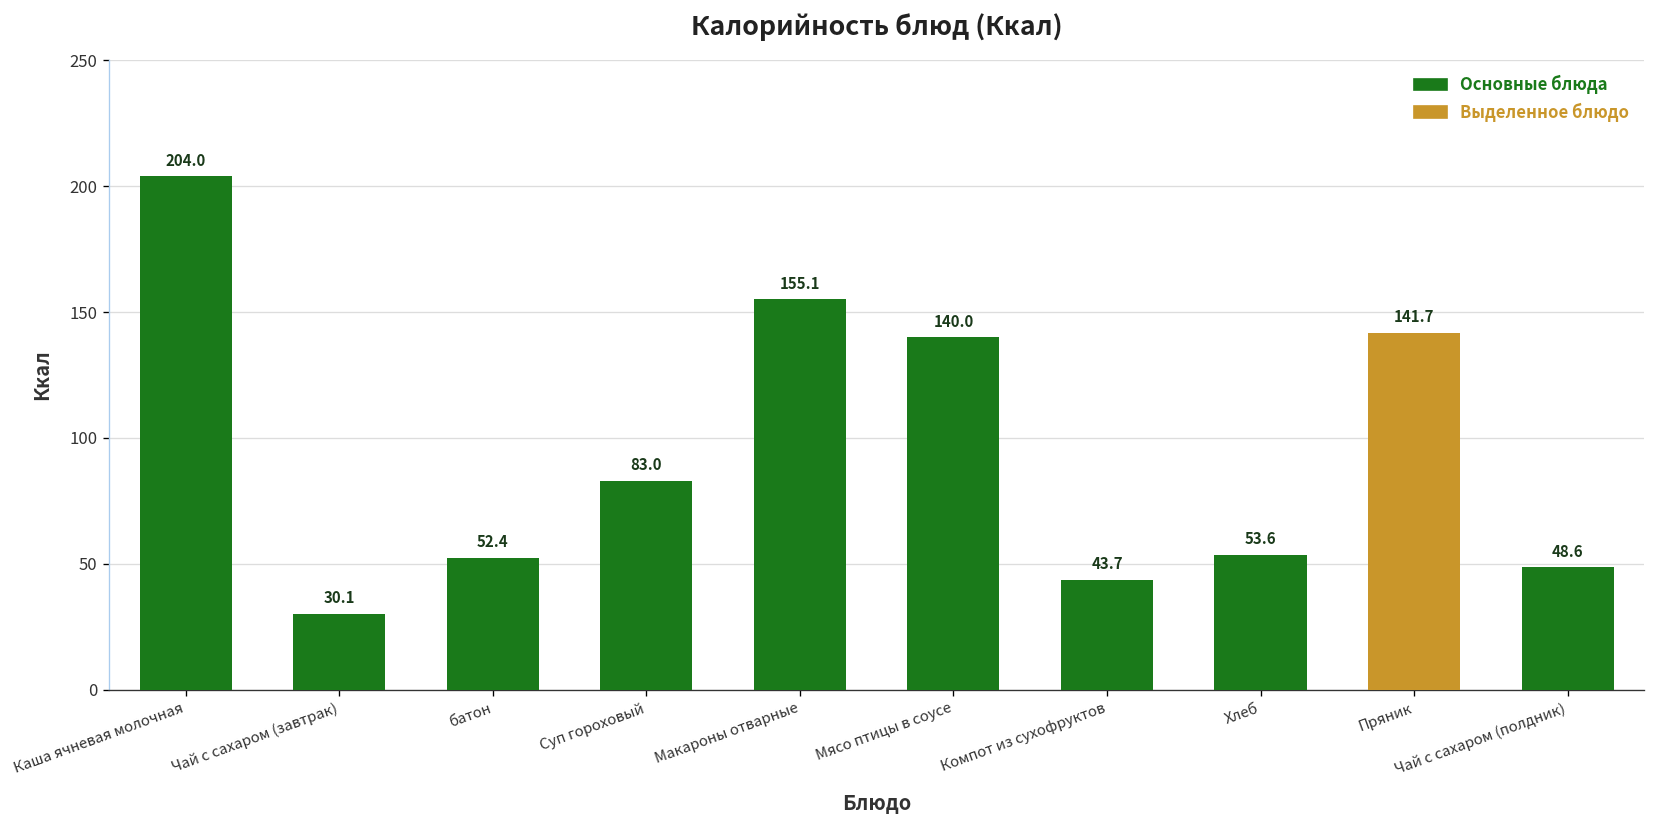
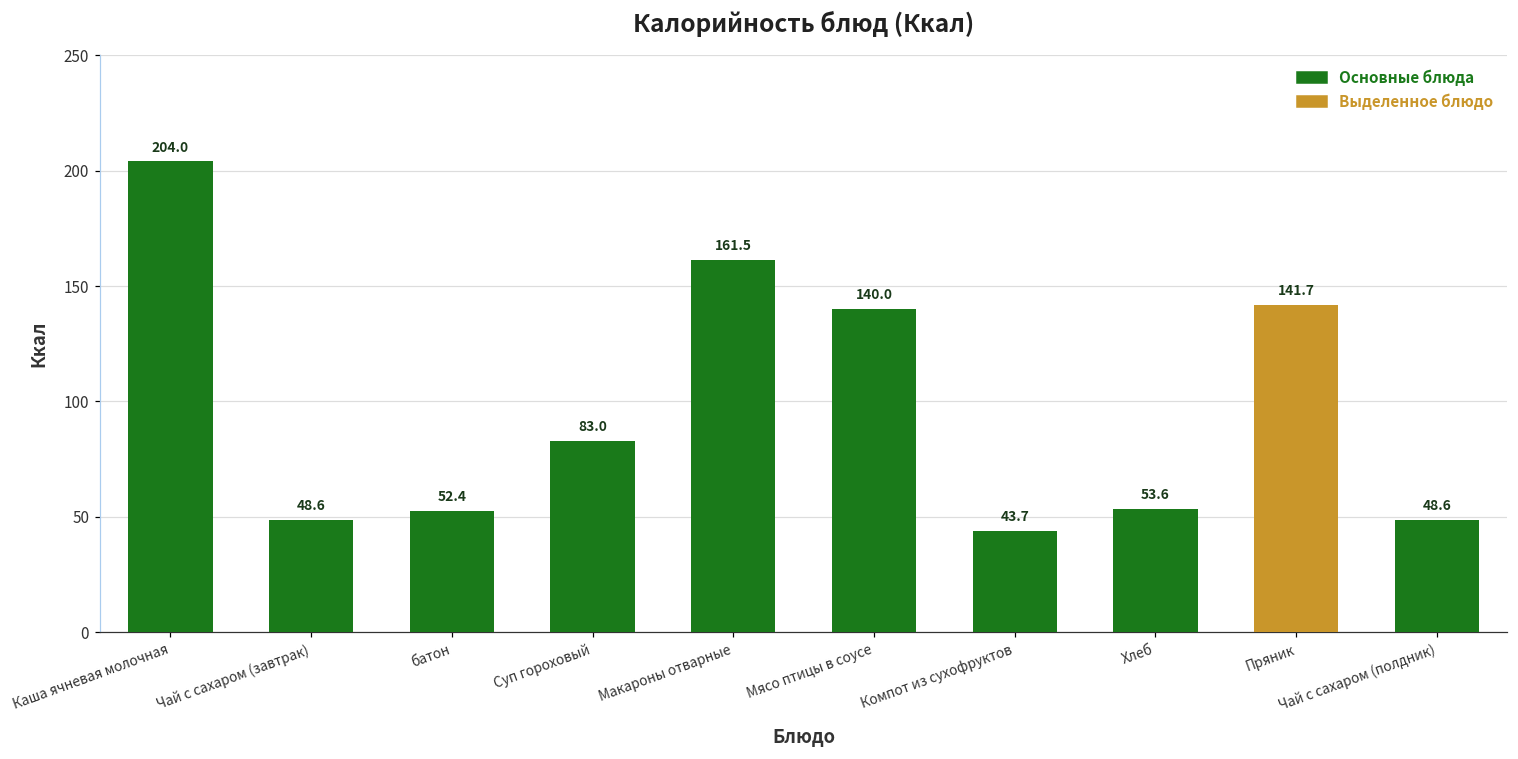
Чай с сахаром (завтрак): 30.1 -> 48.6
Макароны отварные: 155.1 -> 161.5
